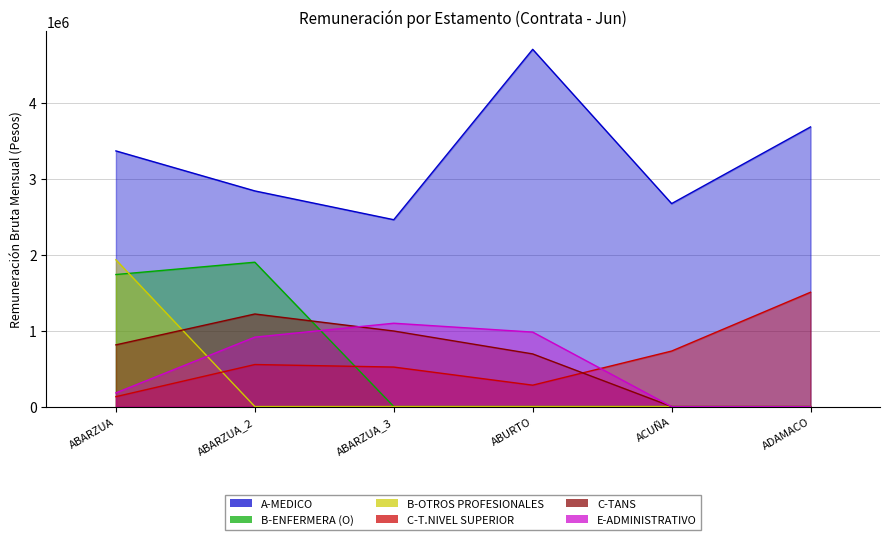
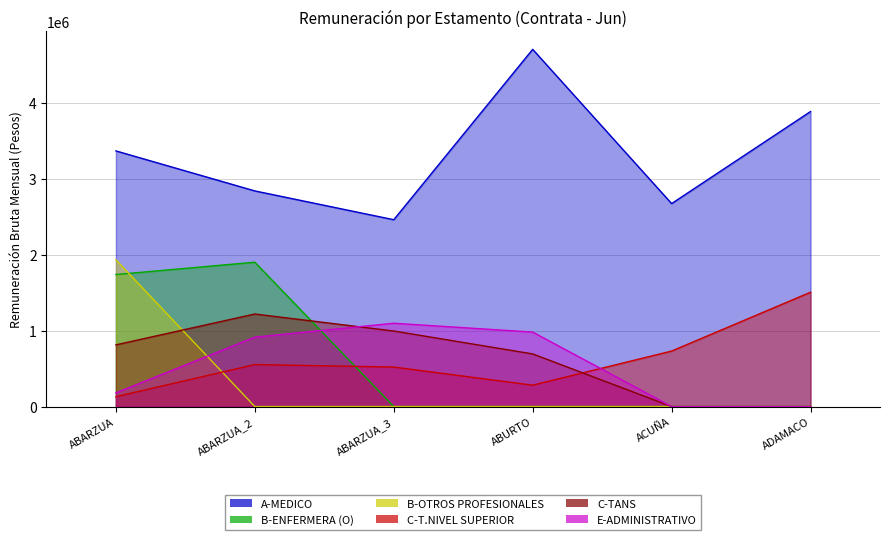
A-MEDICO, ADAMACO: 3700000 -> 3900000
